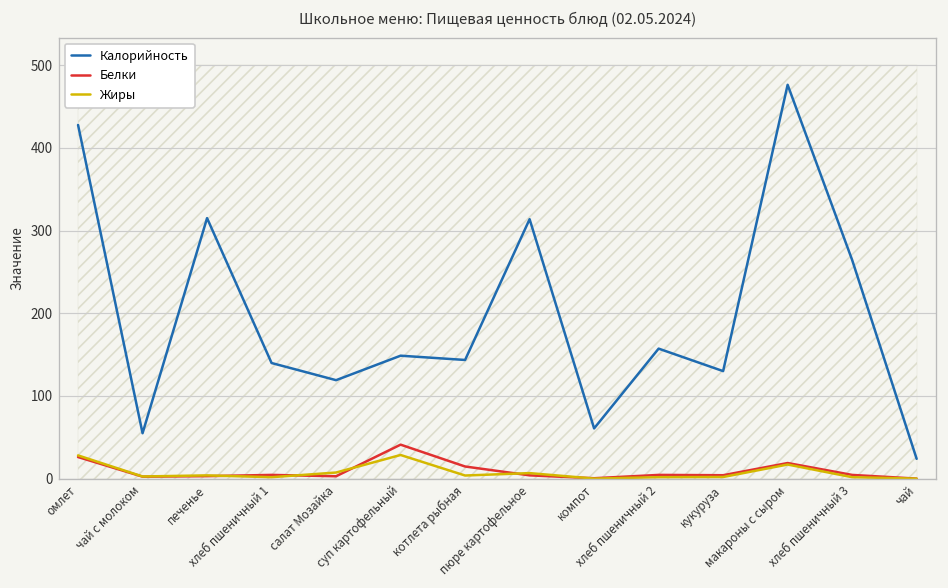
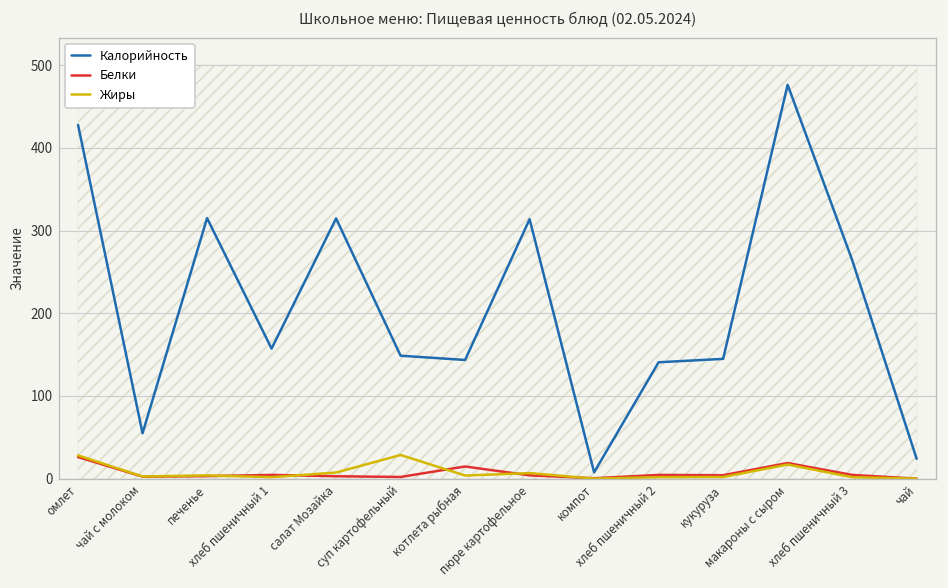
Калорийность, хлеб пшеничный 1: 140 -> 160
Калорийность, салат Мозайка: 120 -> 310
Белки, суп картофельный: 40 -> 0
Калорийность, компот: 60 -> 10
Калорийность, хлеб пшеничный 2: 160 -> 140
Калорийность, кукуруза: 130 -> 140
